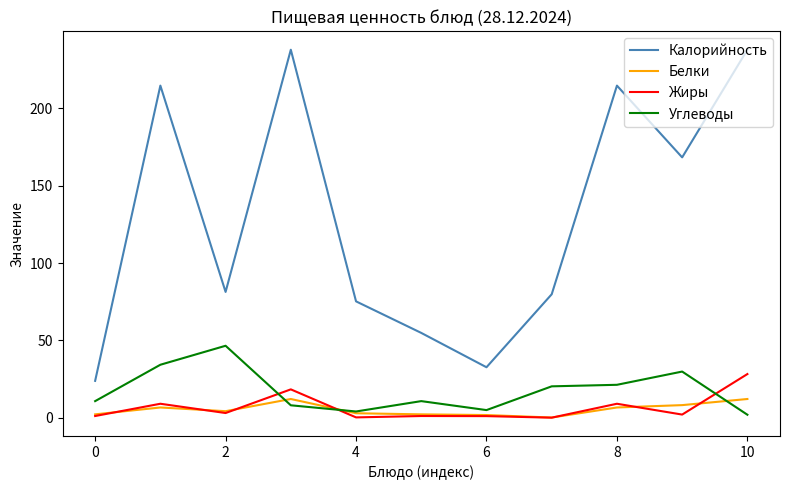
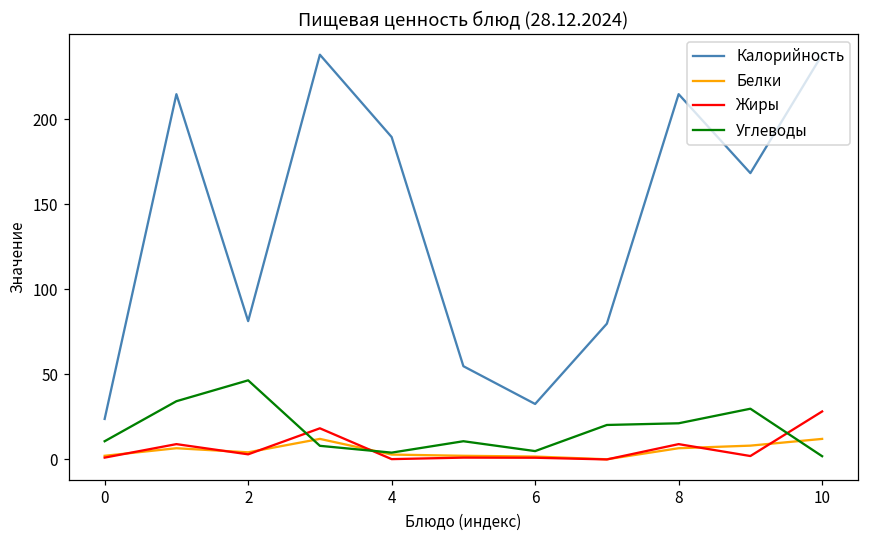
Калорийность, 4: 75 -> 190
